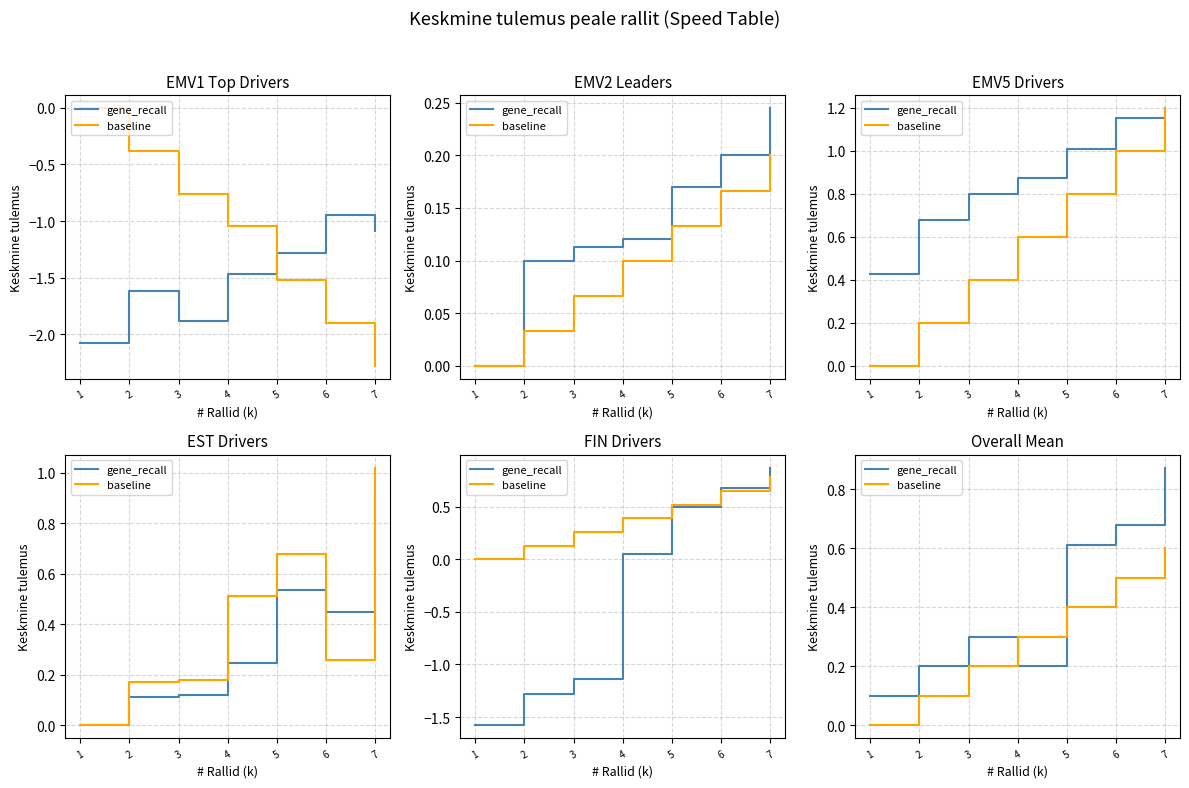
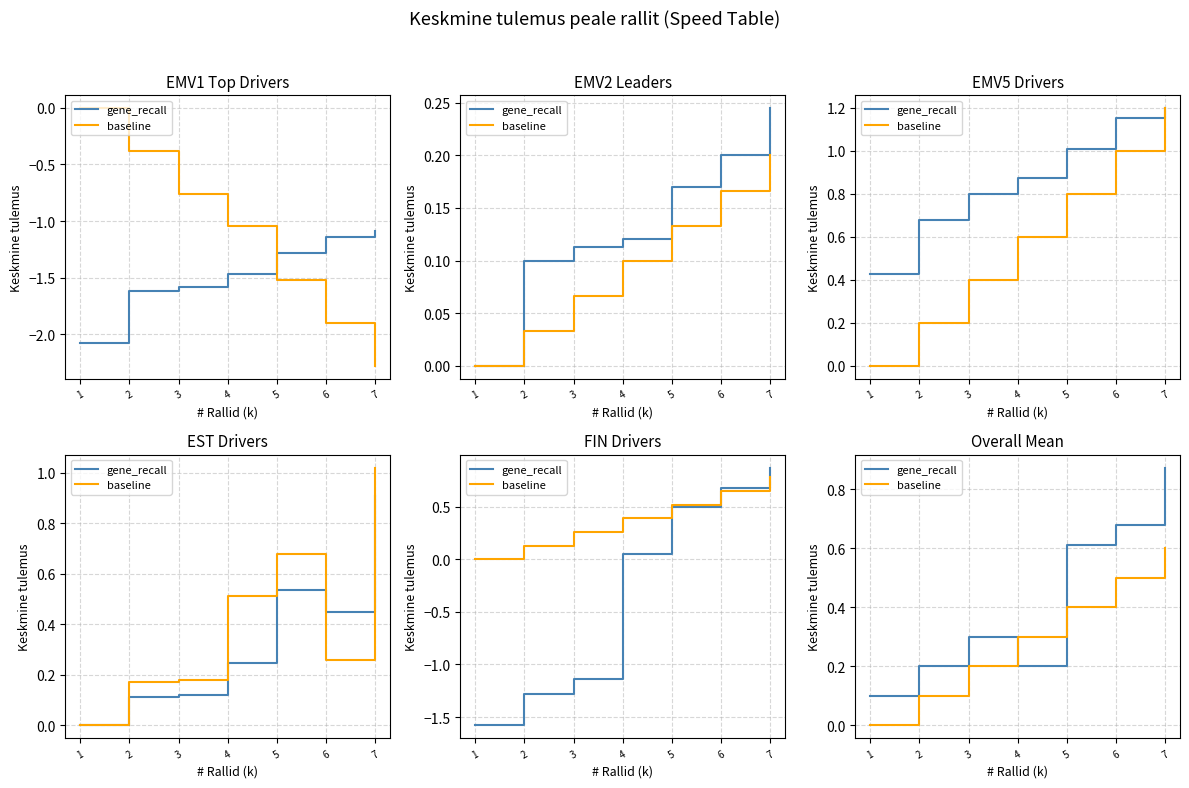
EMV1 Top Drivers, gene_recall, 3: -1.88 -> -1.58
EMV1 Top Drivers, gene_recall, 6: -0.95 -> -1.14
